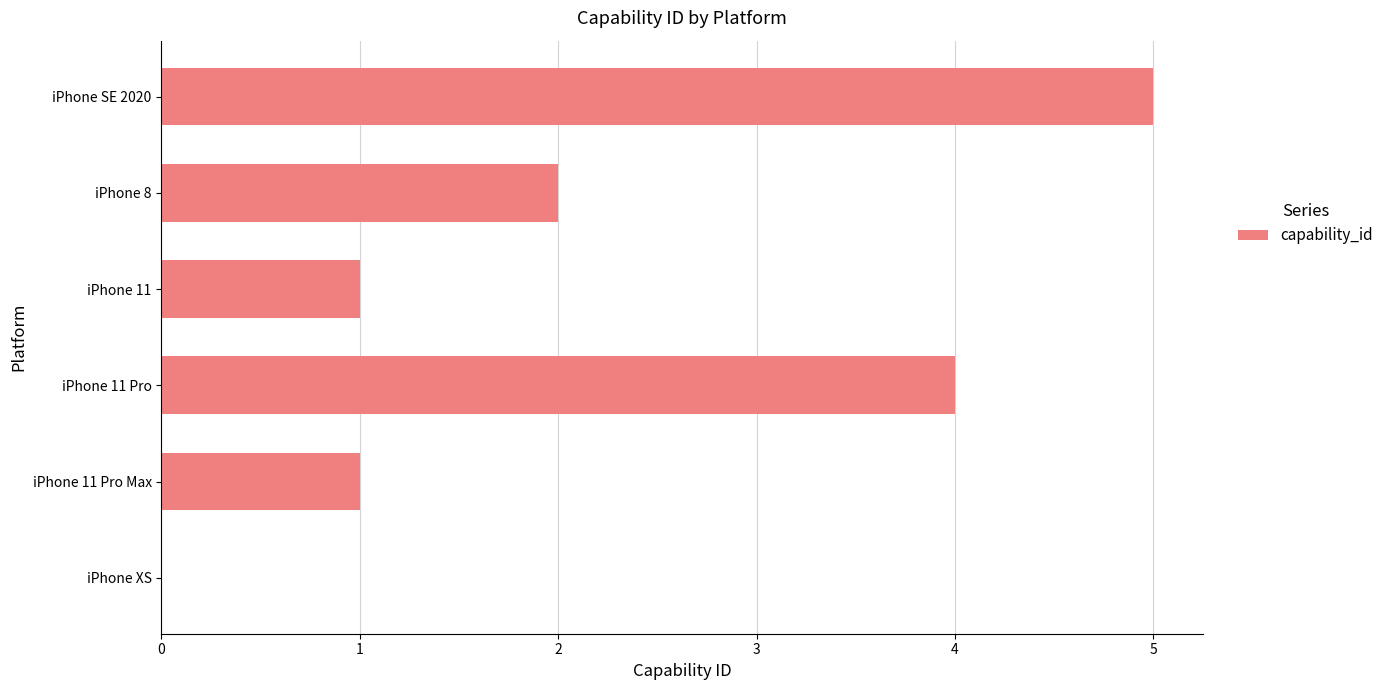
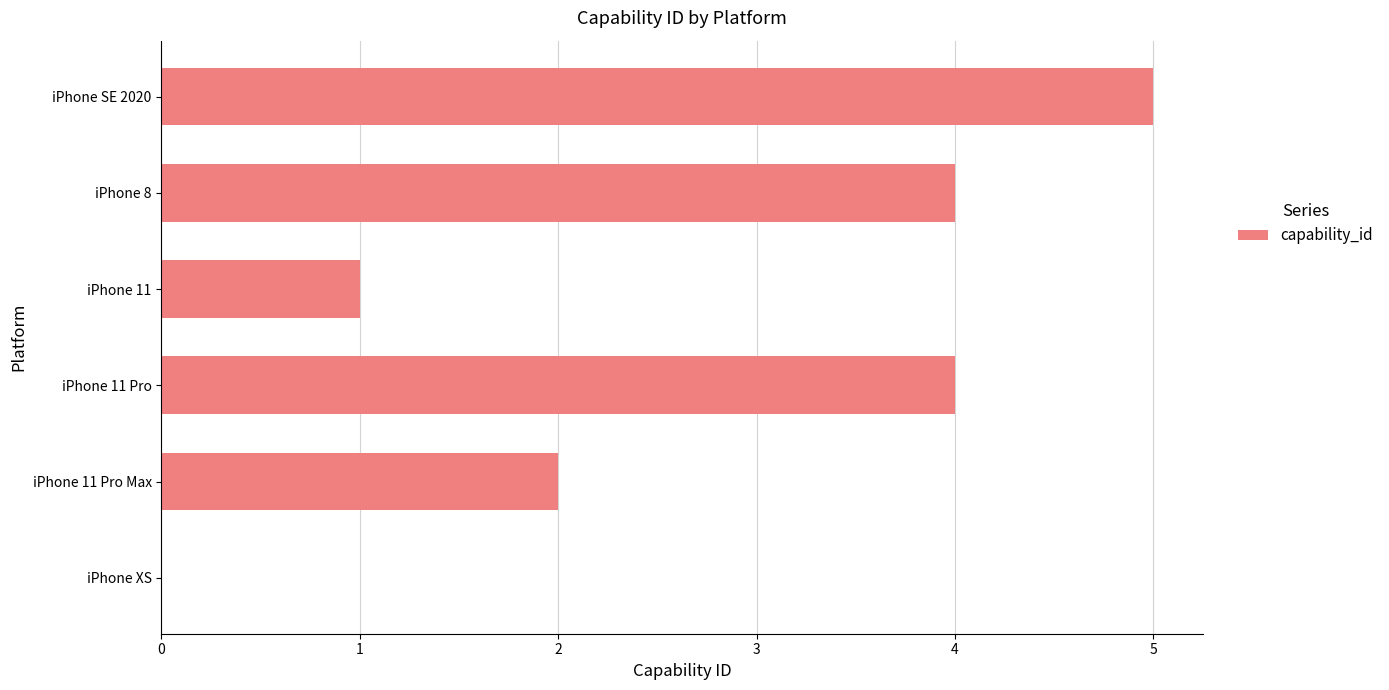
iPhone 8: 2 -> 4
iPhone 11 Pro Max: 1 -> 2
